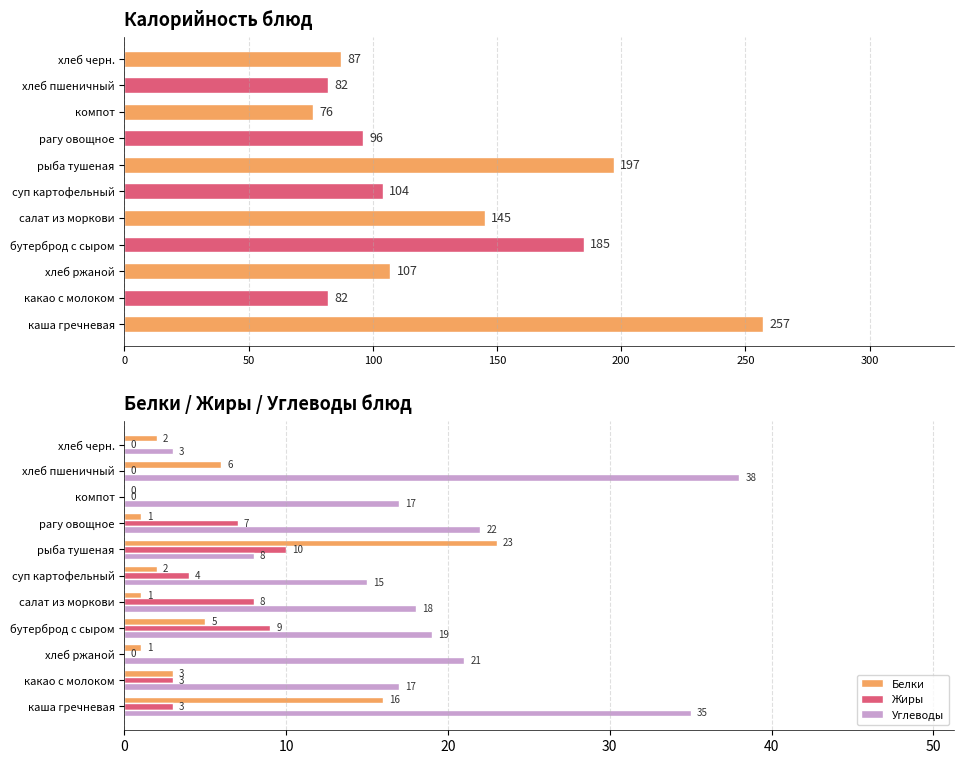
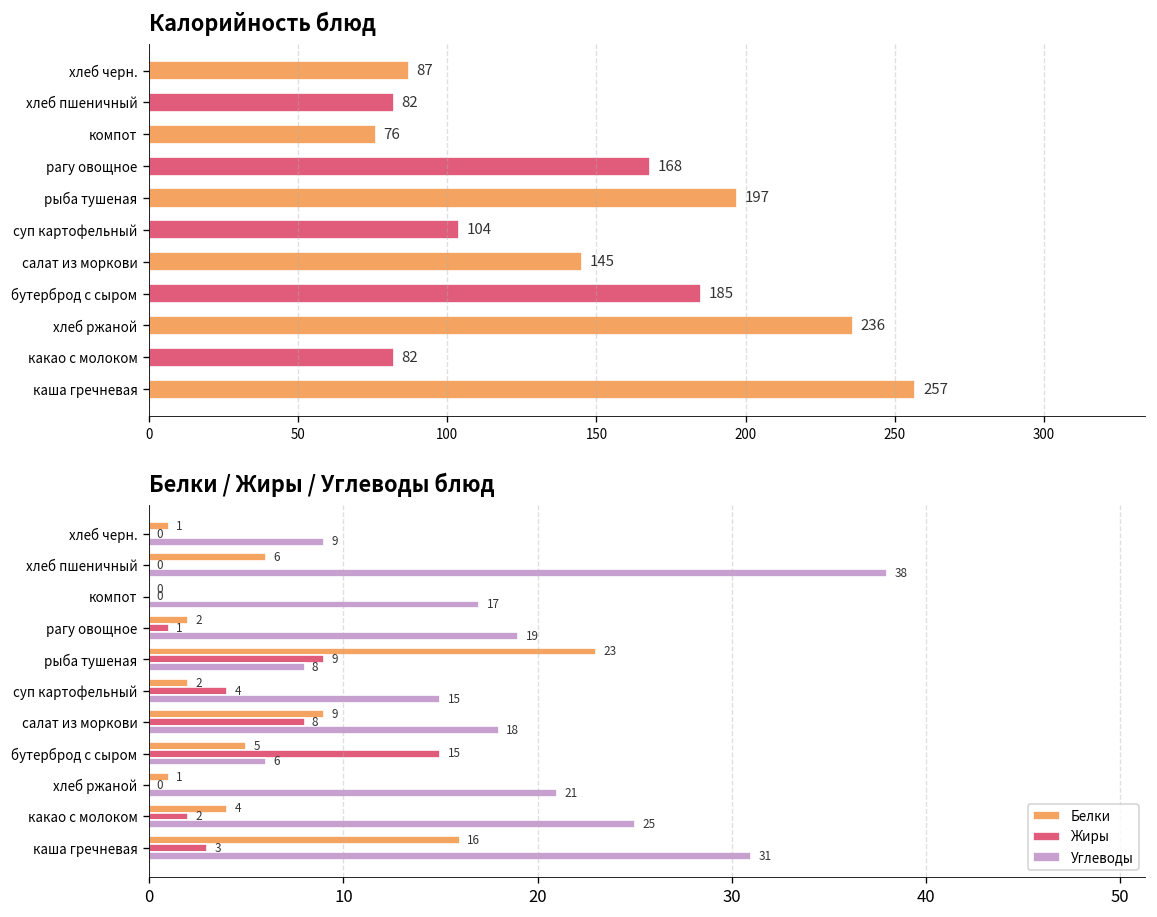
Калорийность блюд, рагу овощное: 96 -> 168
Калорийность блюд, хлеб ржаной: 107 -> 236
Белки / Жиры / Углеводы блюд, Белки, хлеб черн.: 2 -> 1
Белки / Жиры / Углеводы блюд, Углеводы, хлеб черн.: 3 -> 9
Белки / Жиры / Углеводы блюд, Белки, рагу овощное: 1 -> 2
Белки / Жиры / Углеводы блюд, Жиры, рагу овощное: 7 -> 1
Белки / Жиры / Углеводы блюд, Углеводы, рагу овощное: 22 -> 19
Белки / Жиры / Углеводы блюд, Жиры, рыба тушеная: 10 -> 9
Белки / Жиры / Углеводы блюд, Белки, салат из моркови: 1 -> 9
Белки / Жиры / Углеводы блюд, Жиры, бутерброд с сыром: 9 -> 15
Белки / Жиры / Углеводы блюд, Углеводы, бутерброд с сыром: 19 -> 6
Белки / Жиры / Углеводы блюд, Белки, какао с молоком: 3 -> 4
Белки / Жиры / Углеводы блюд, Жиры, какао с молоком: 3 -> 2
Белки / Жиры / Углеводы блюд, Углеводы, какао с молоком: 17 -> 25
Белки / Жиры / Углеводы блюд, Углеводы, каша гречневая: 35 -> 31
